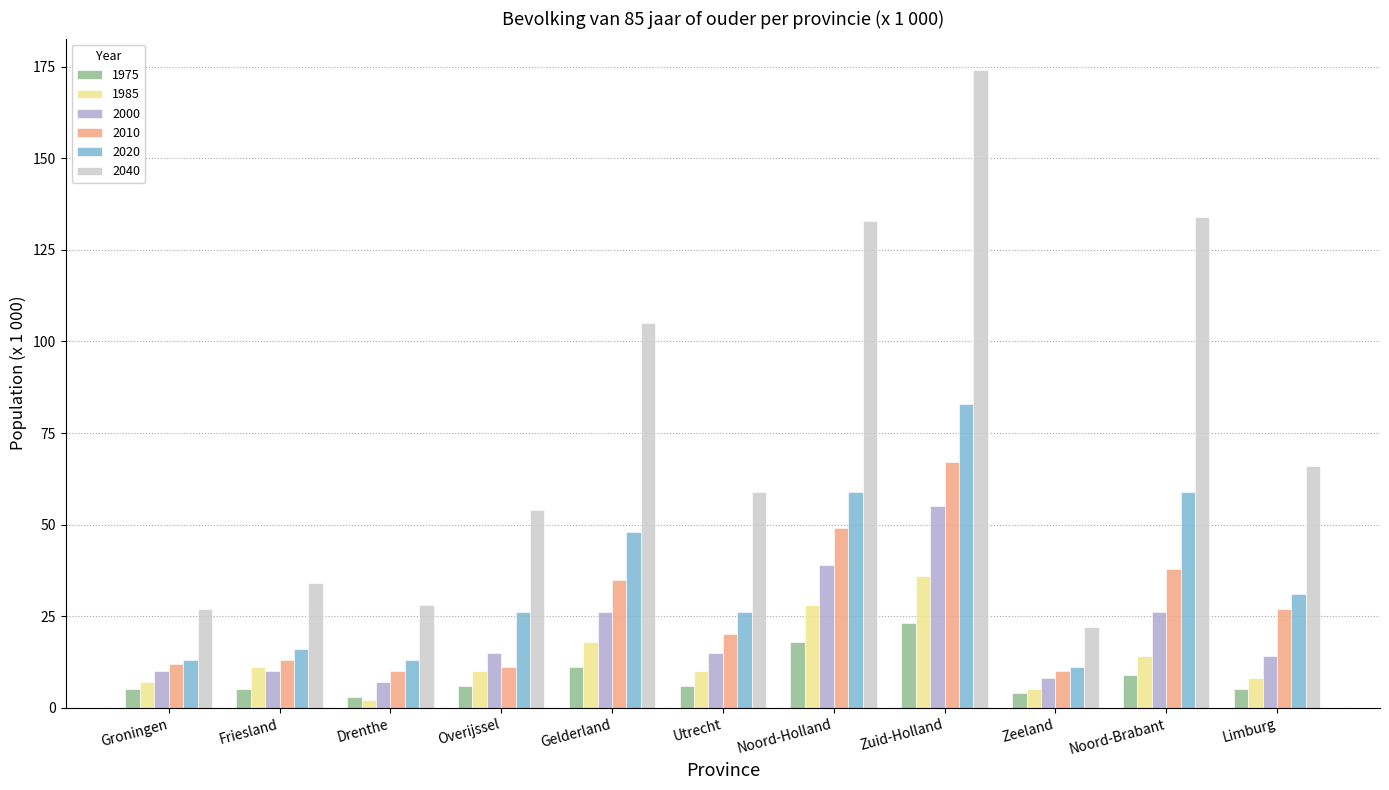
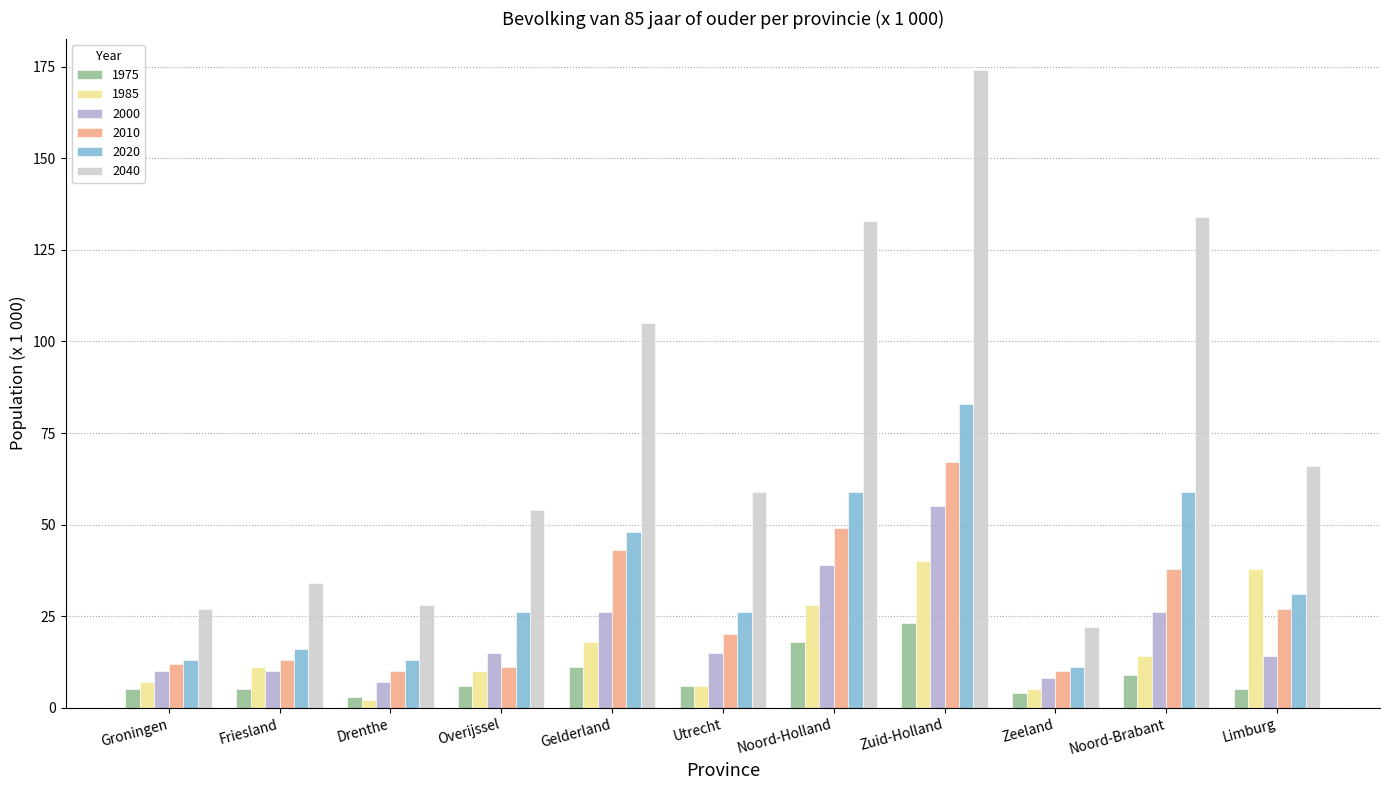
2010, Gelderland: 35 -> 43
1985, Utrecht: 10 -> 6
1985, Zuid-Holland: 36 -> 40
1985, Limburg: 8 -> 38
